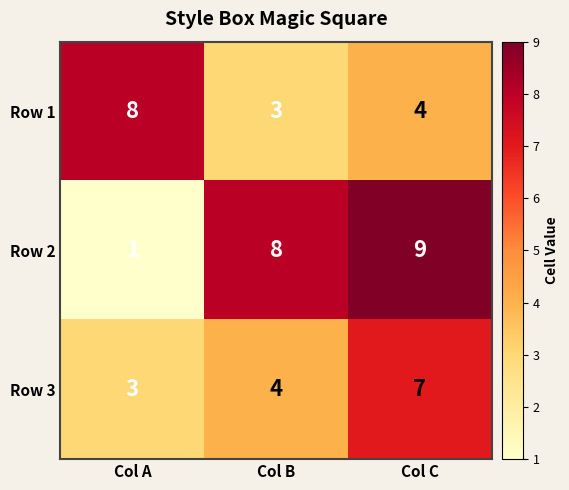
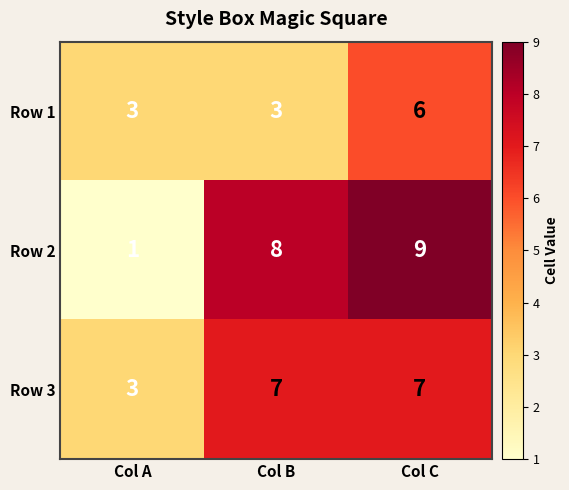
Row 1, Col A: 8 -> 3
Row 1, Col C: 4 -> 6
Row 3, Col B: 4 -> 7
